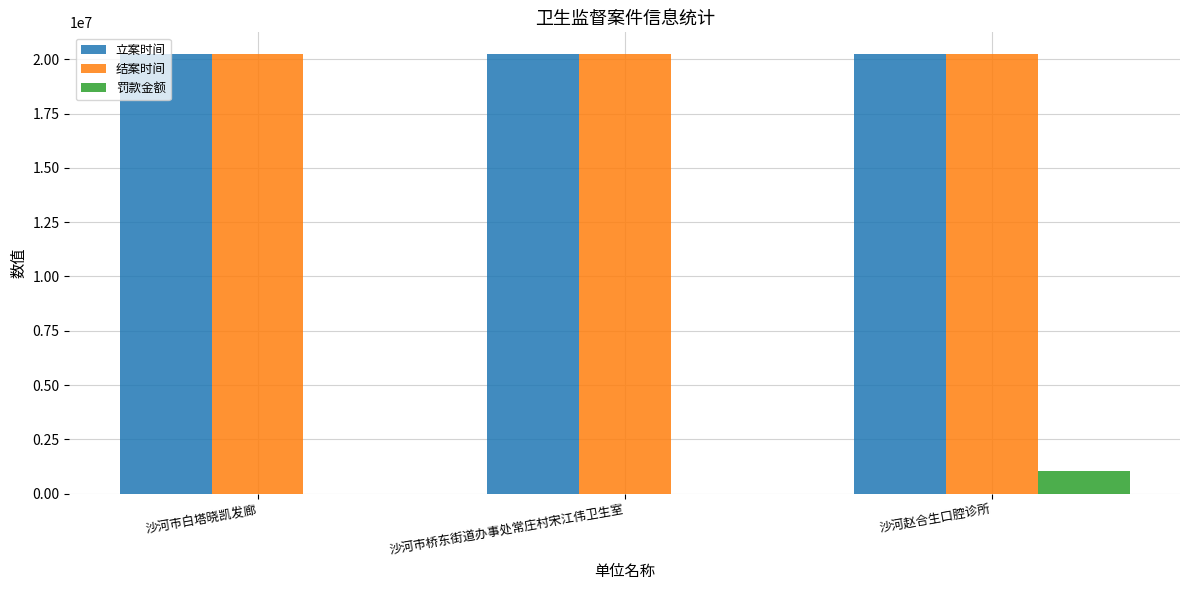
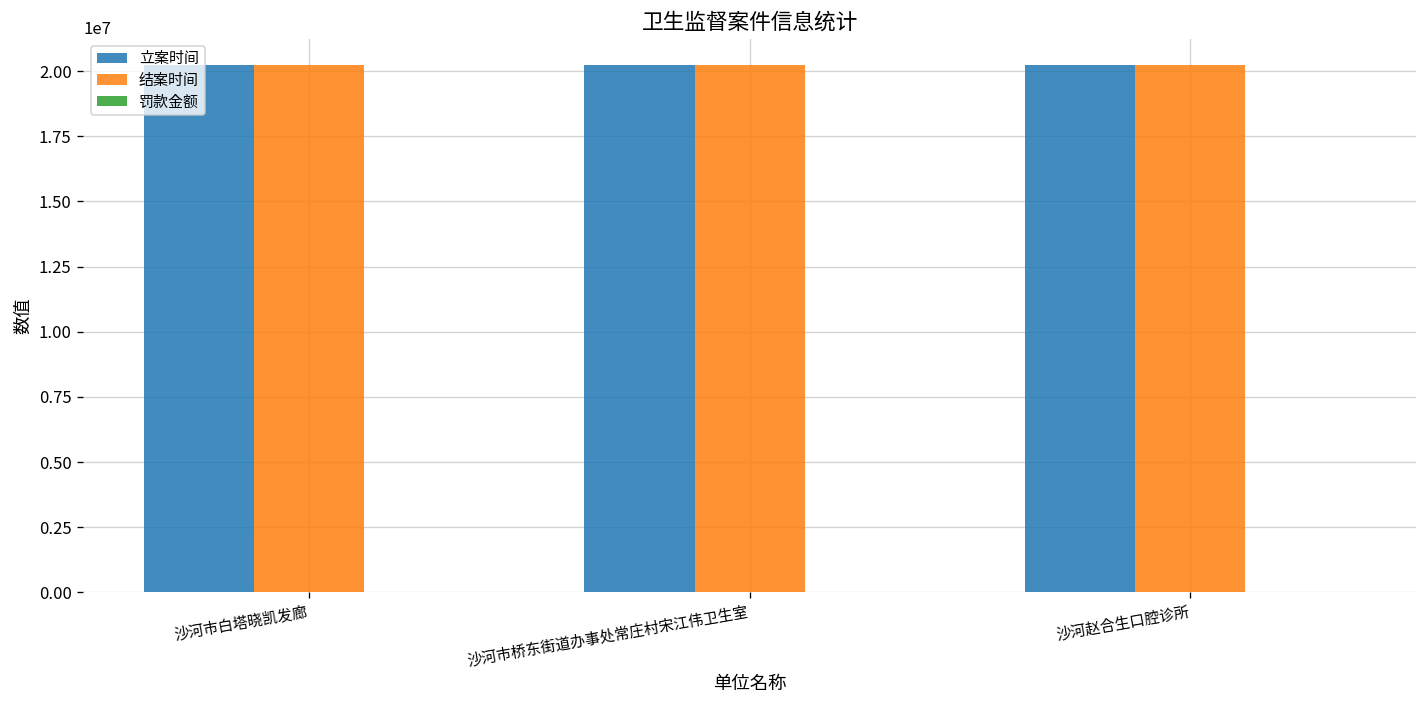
罚款金额, 沙河赵合生口腔诊所: 1100000 -> 0
